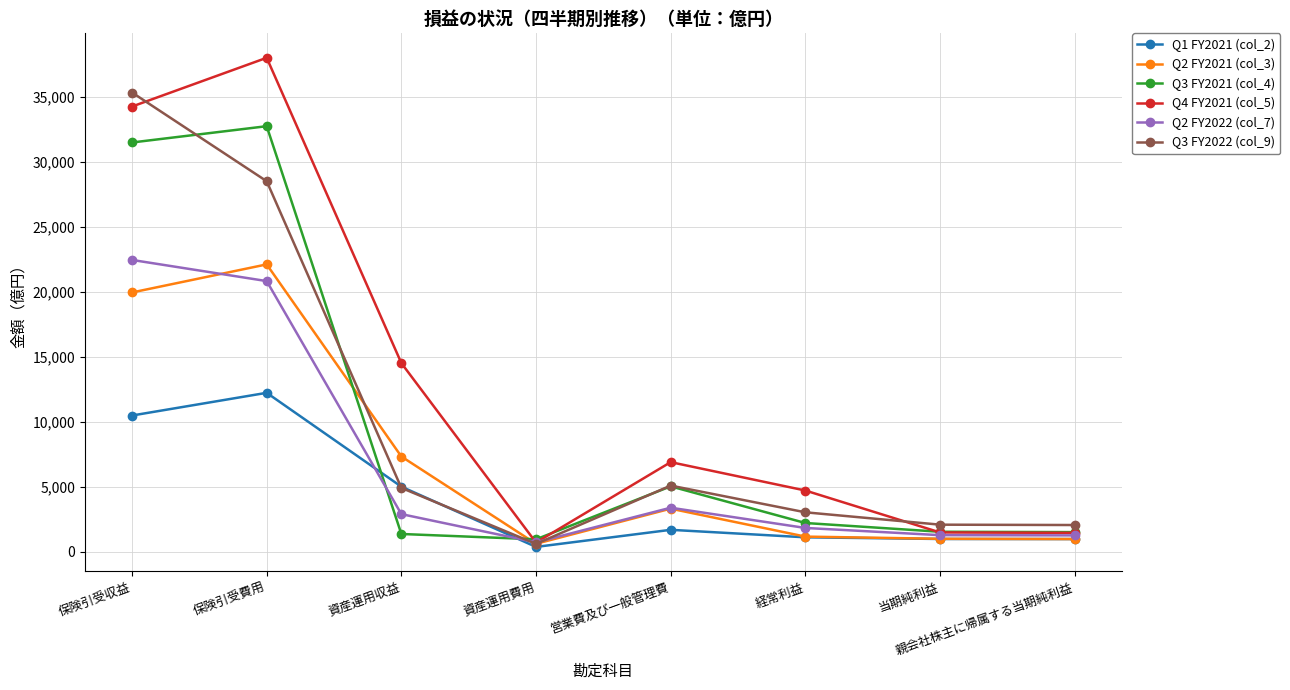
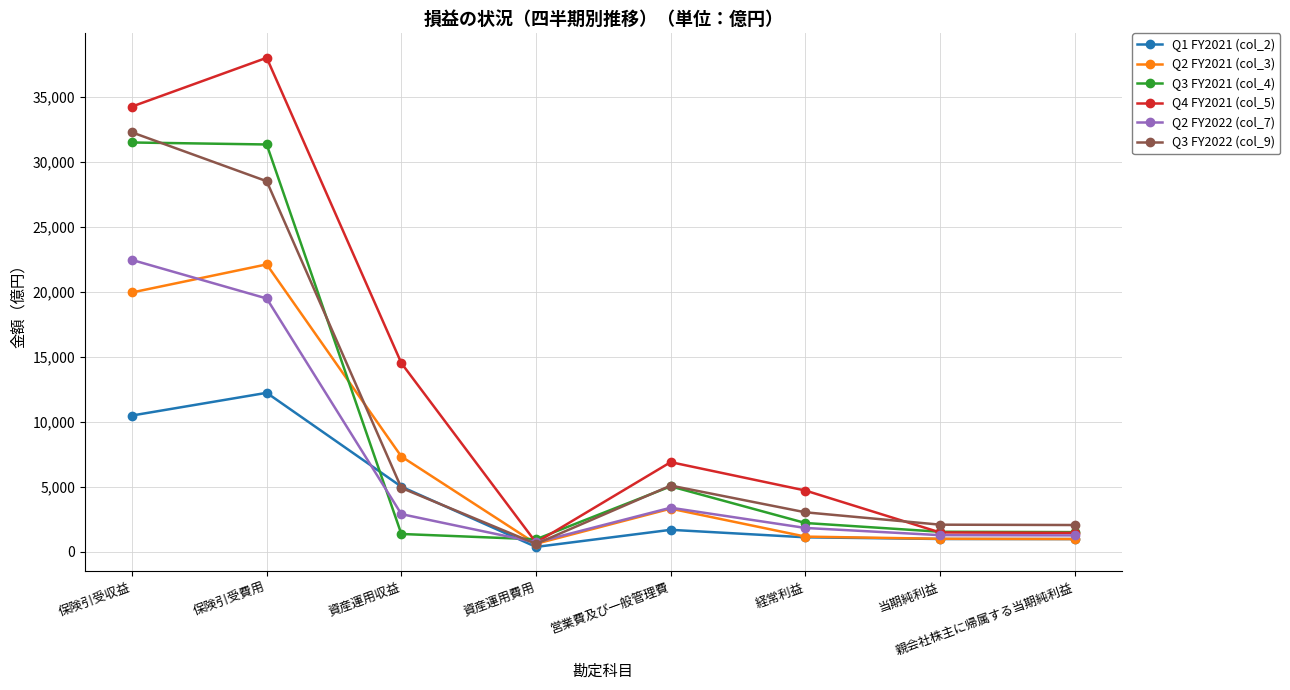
Q3 FY2022 (col_9), 保険引受収益: 35,300 -> 32,300
Q3 FY2021 (col_4), 保険引受費用: 32,700 -> 31,300
Q2 FY2022 (col_7), 保険引受費用: 20,800 -> 19,500
